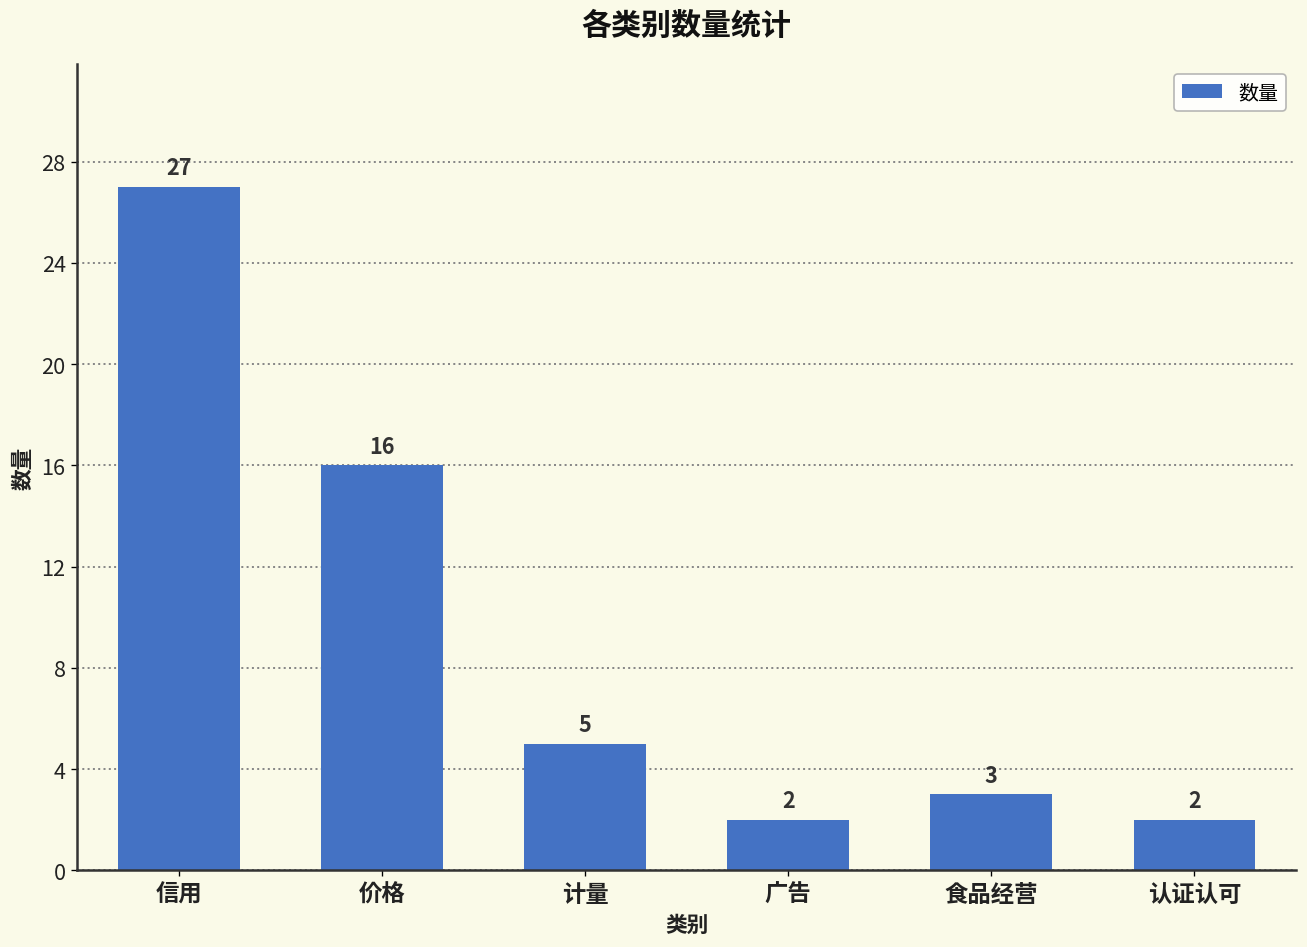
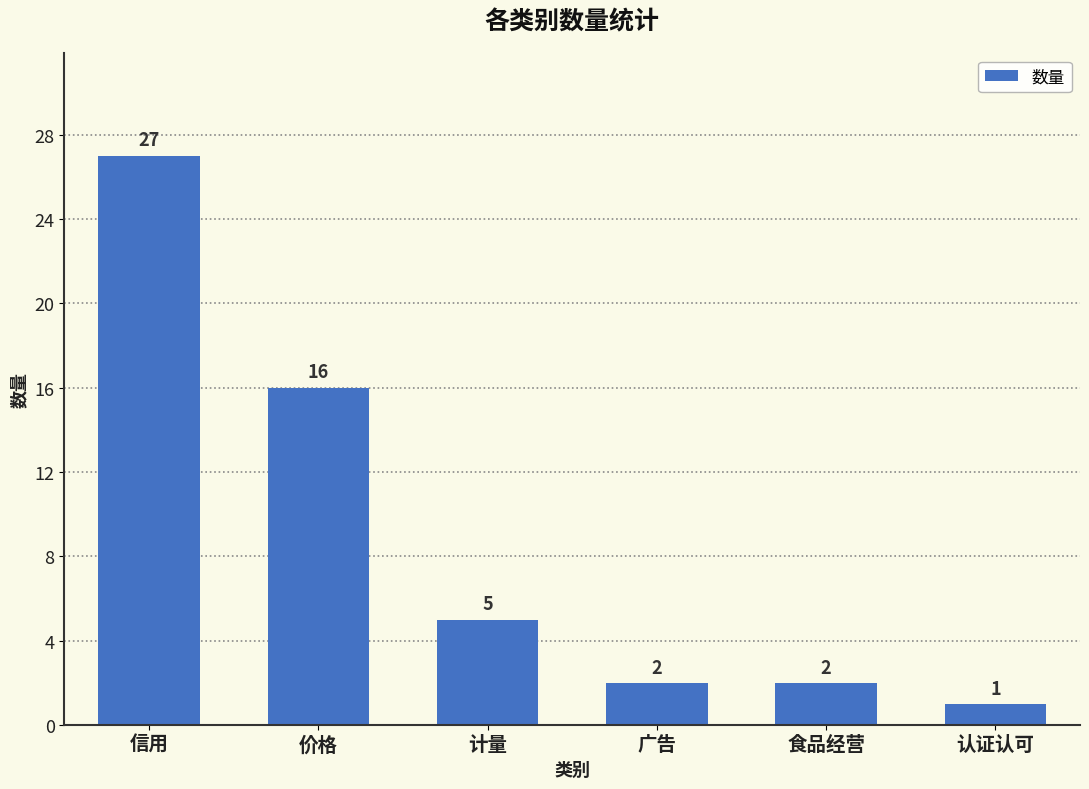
食品经营: 3 -> 2
认证认可: 2 -> 1
